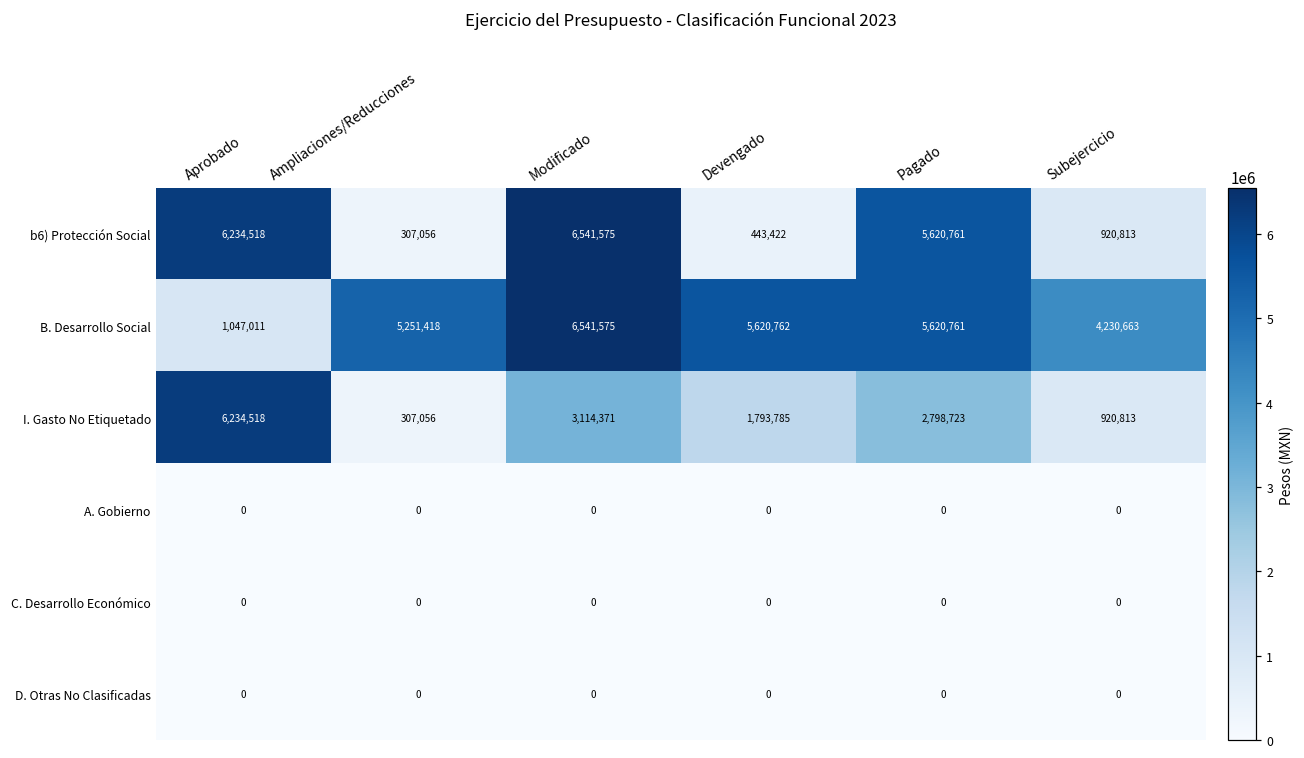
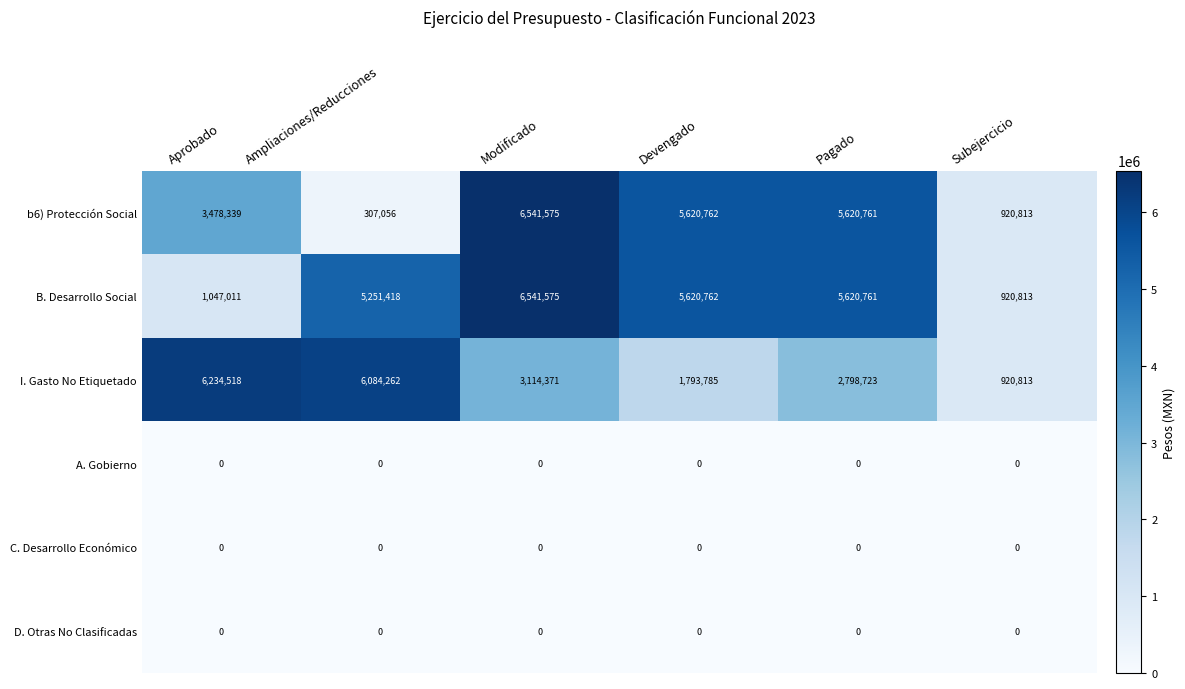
b6) Protección Social, Aprobado: 6,234,518 -> 3,478,339
b6) Protección Social, Devengado: 443,422 -> 5,620,762
B. Desarrollo Social, Subejercicio: 4,230,663 -> 920,813
I. Gasto No Etiquetado, Ampliaciones/Reducciones: 307,056 -> 6,084,262
